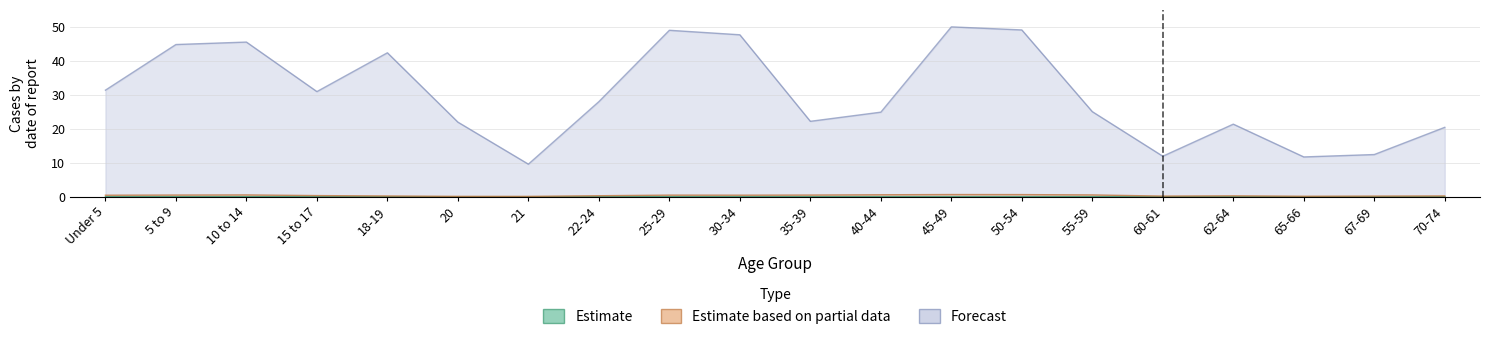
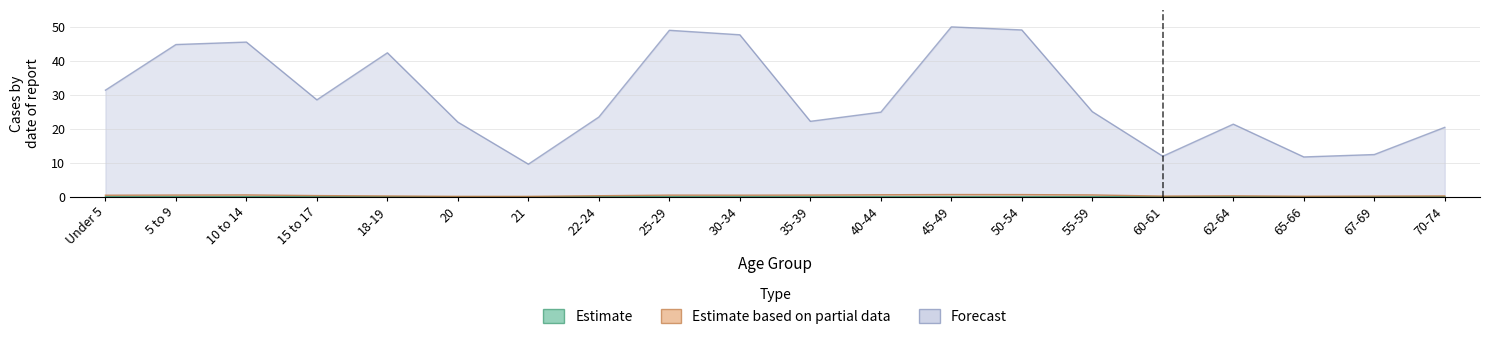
Forecast, 15 to 17: 31 -> 29
Forecast, 22-24: 28 -> 23
